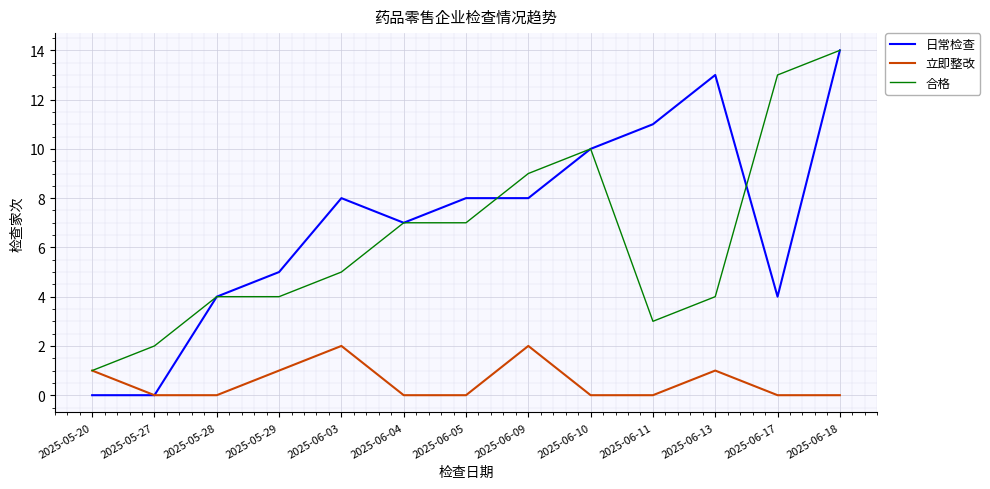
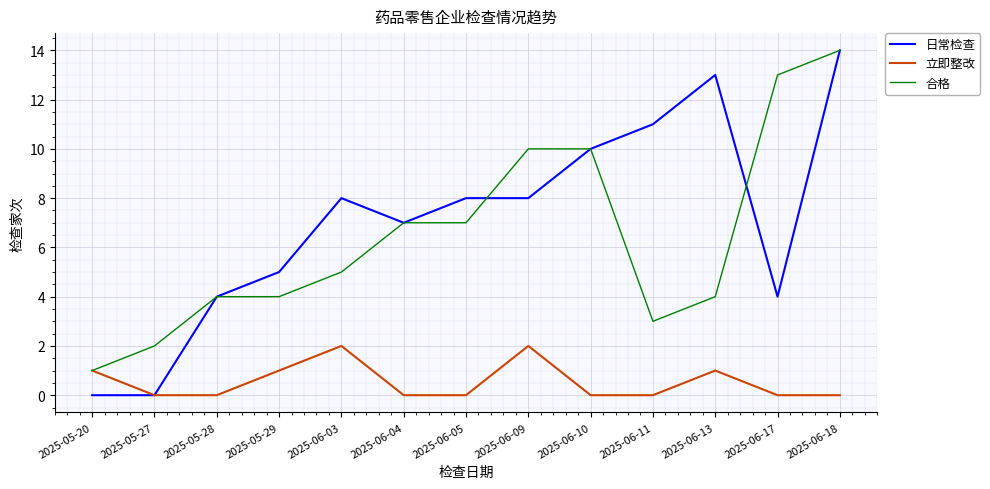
合格, 2025-06-09: 9 -> 10
